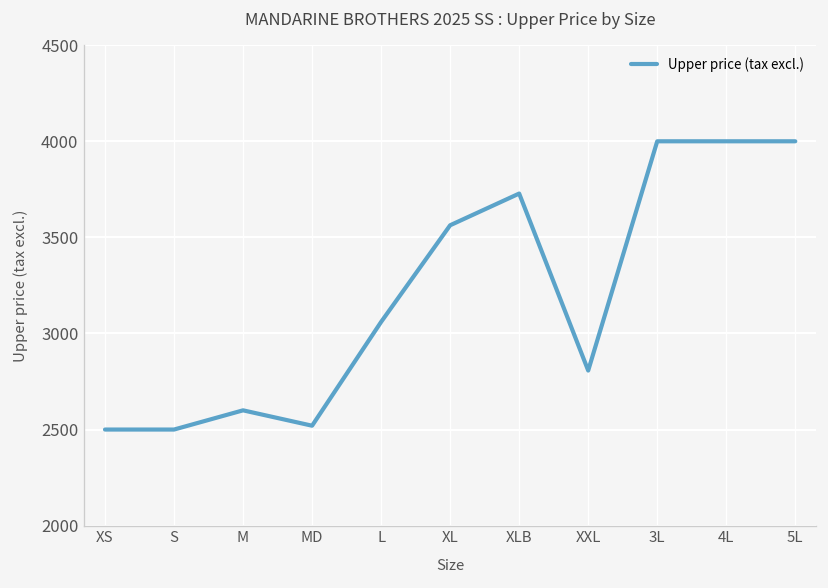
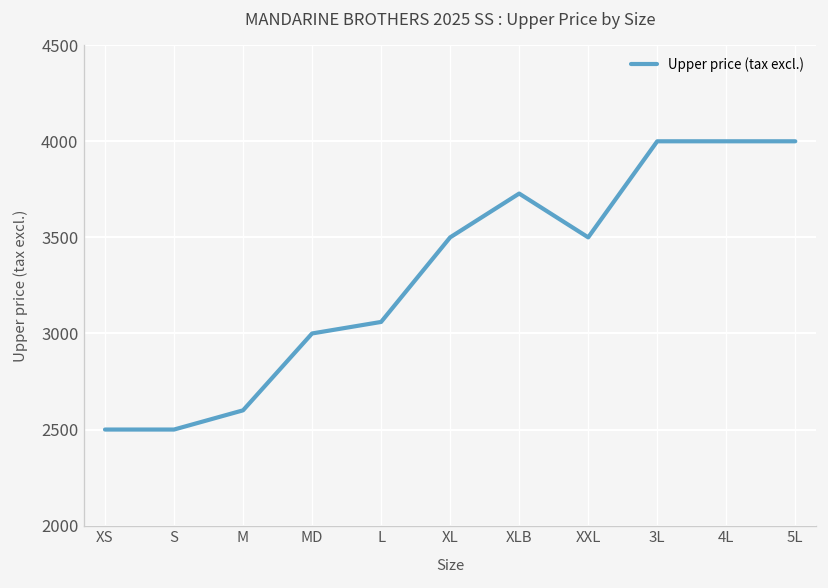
MD: 2520 -> 3000
XL: 3560 -> 3500
XXL: 2810 -> 3500
